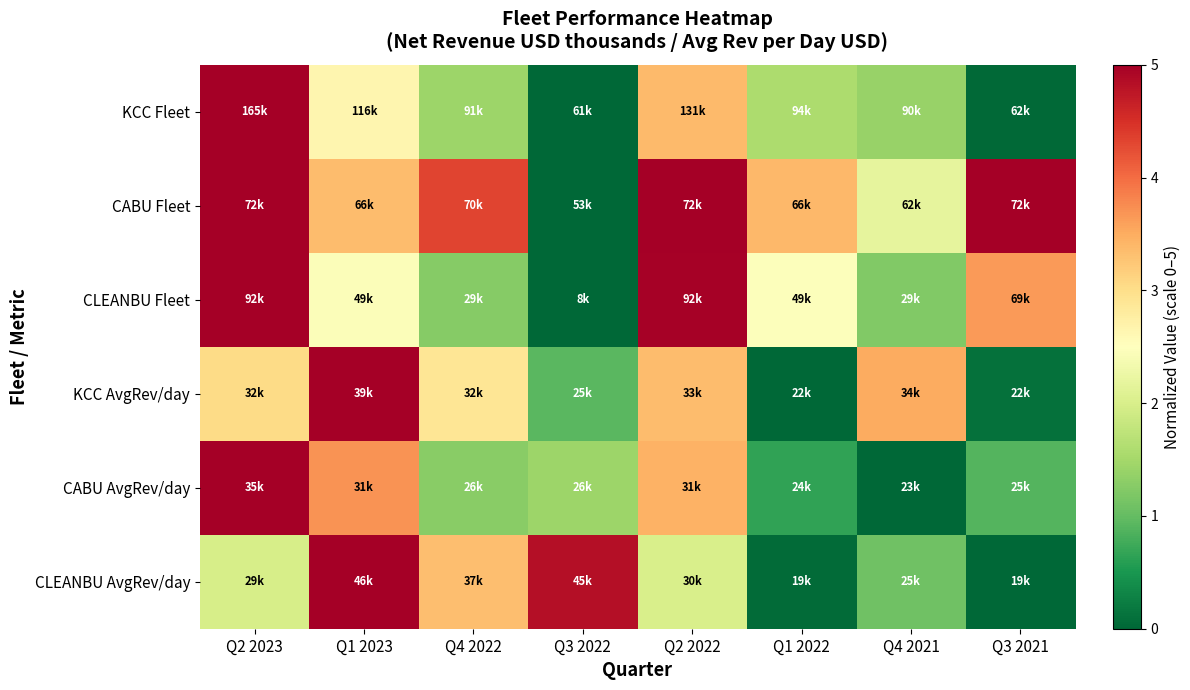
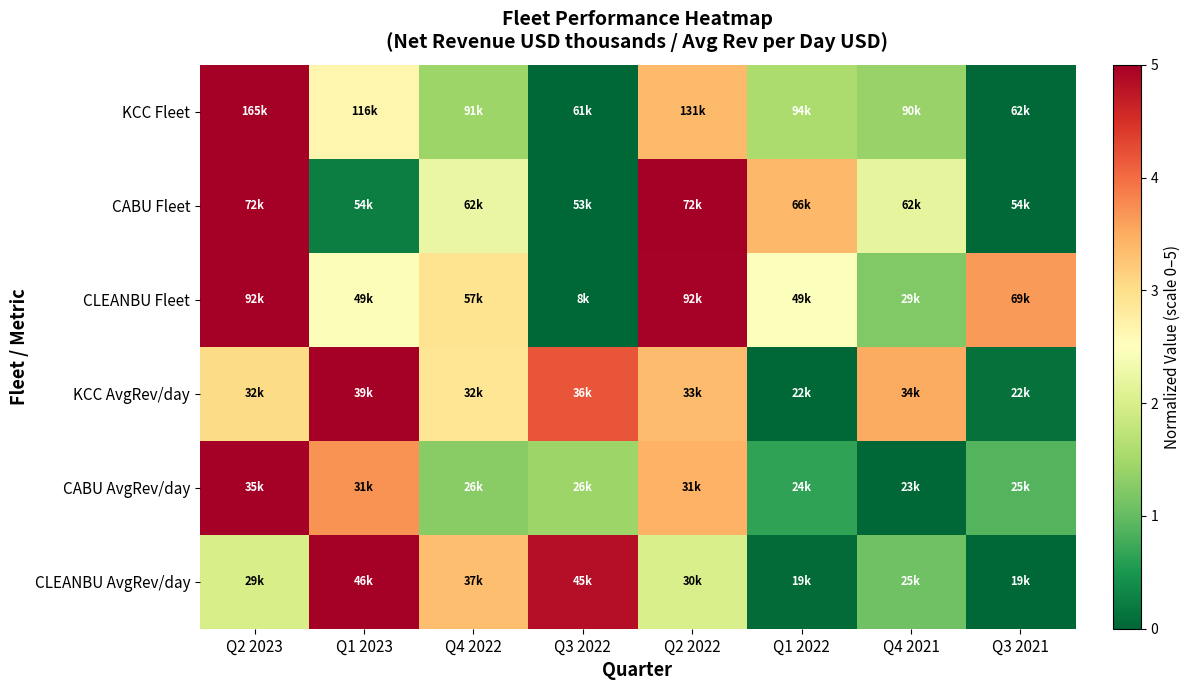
CABU Fleet, Q1 2023: 66k -> 54k
CABU Fleet, Q4 2022: 70k -> 62k
CABU Fleet, Q3 2021: 72k -> 54k
CLEANBU Fleet, Q4 2022: 29k -> 57k
KCC AvgRev/day, Q3 2022: 25k -> 36k
